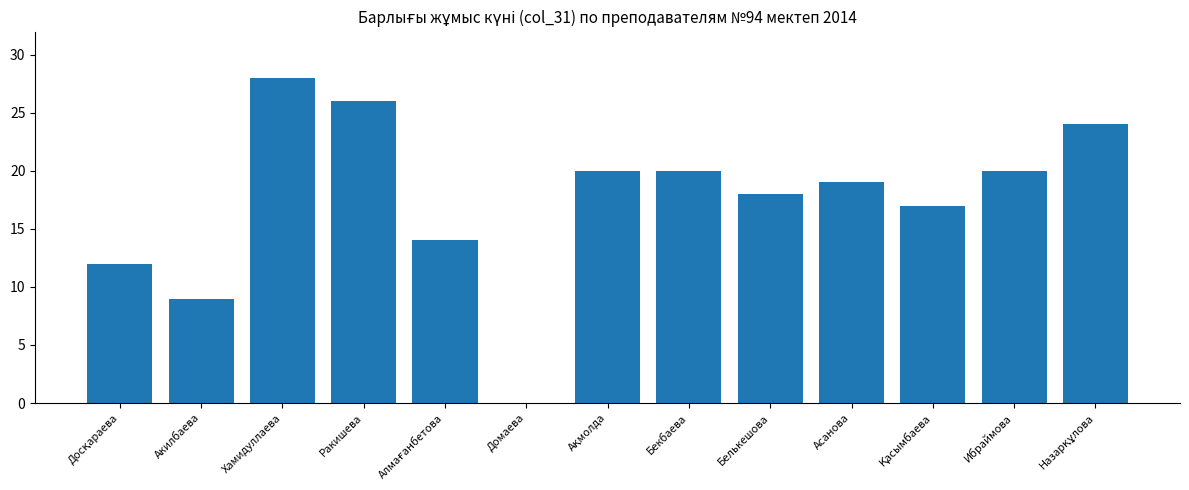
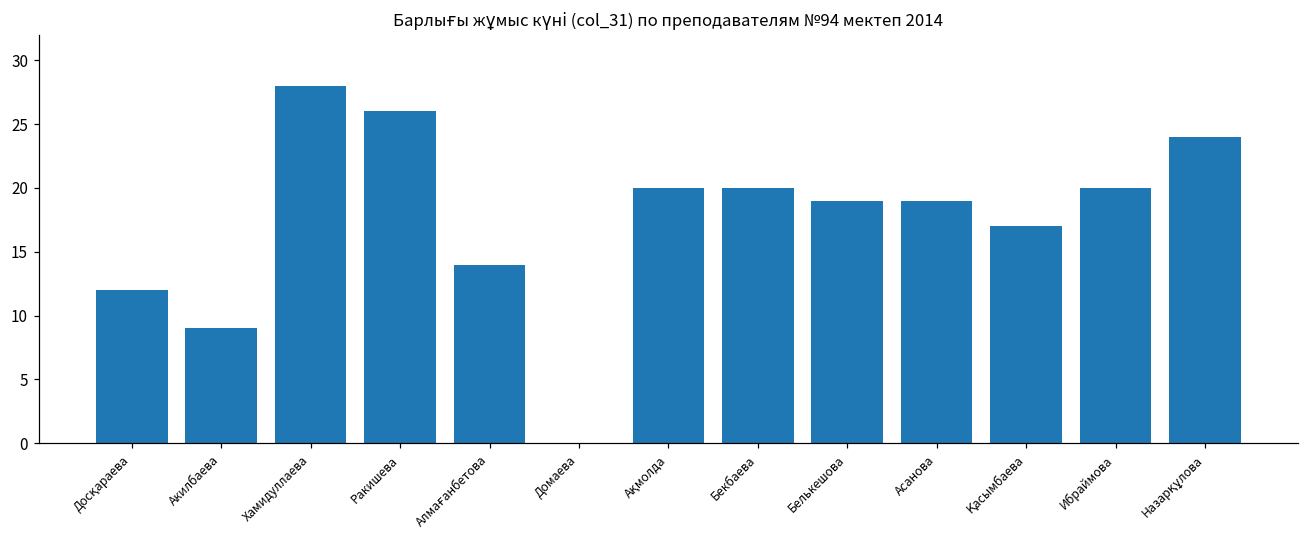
Белькешова: 18 -> 19
